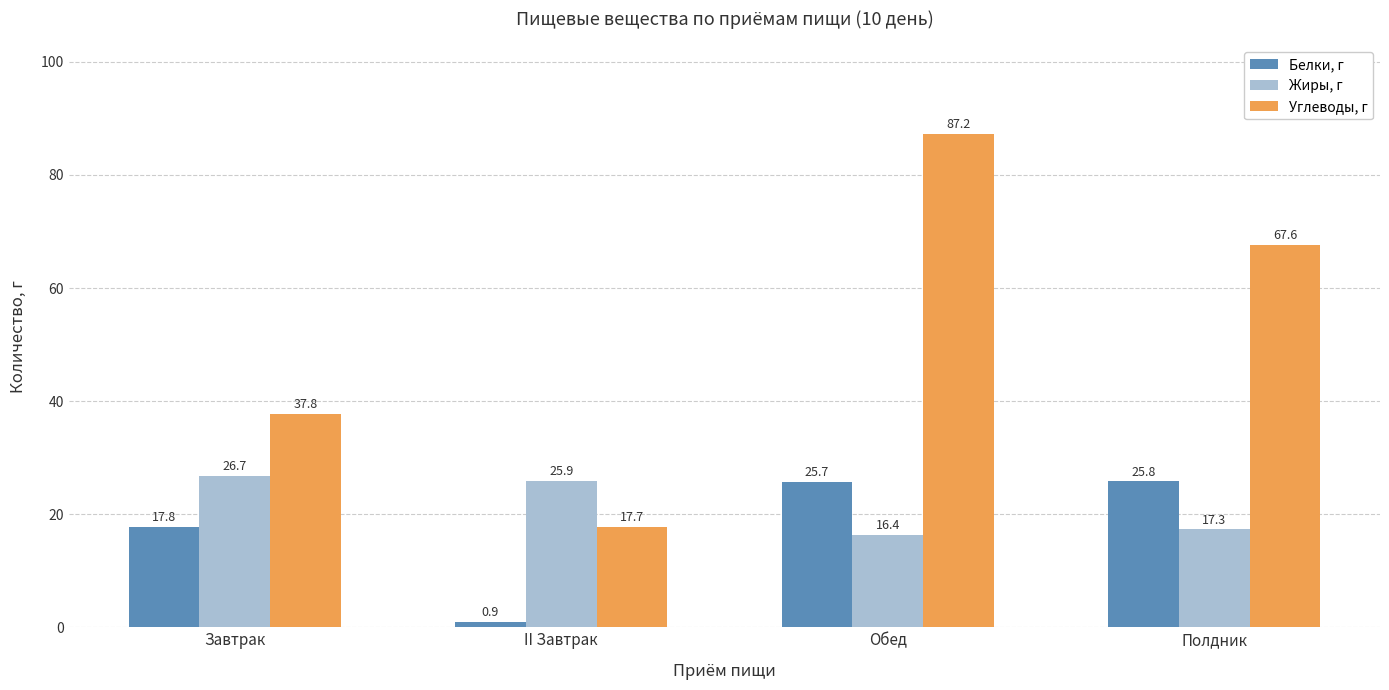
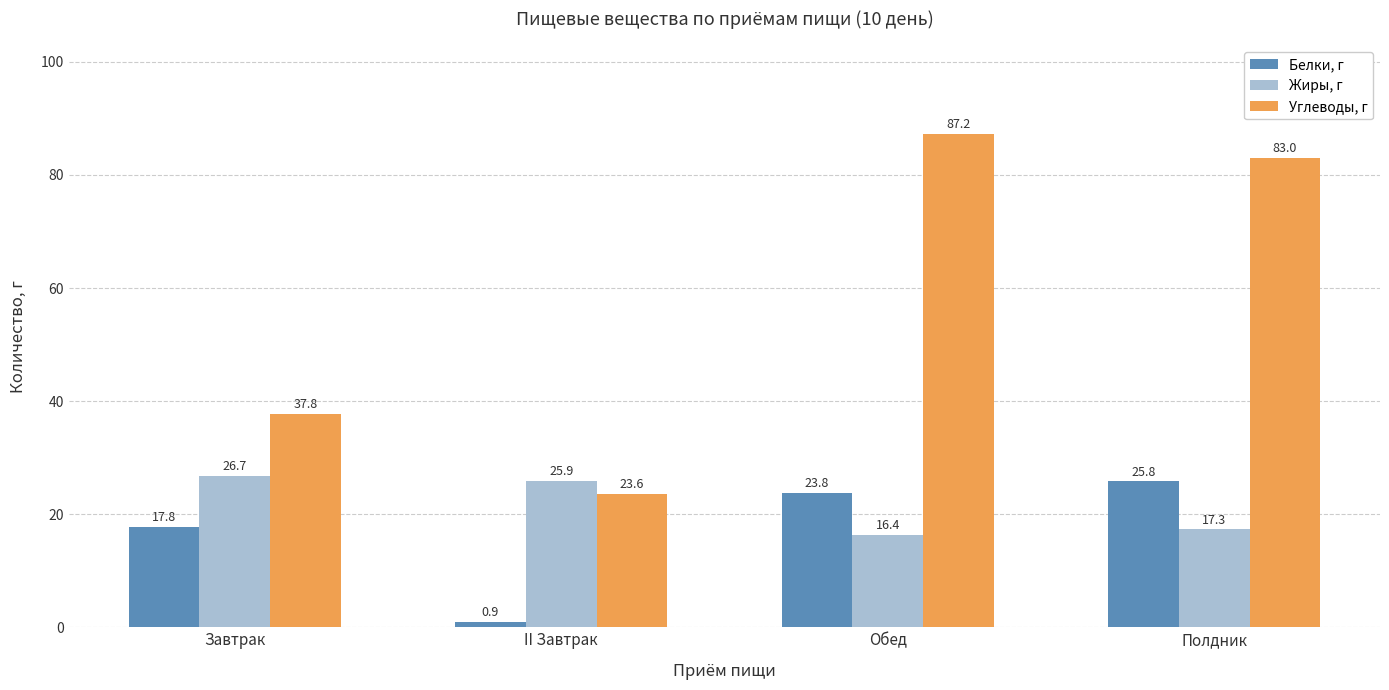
Углеводы, г, II Завтрак: 17.7 -> 23.6
Белки, г, Обед: 25.7 -> 23.8
Углеводы, г, Полдник: 67.6 -> 83.0
